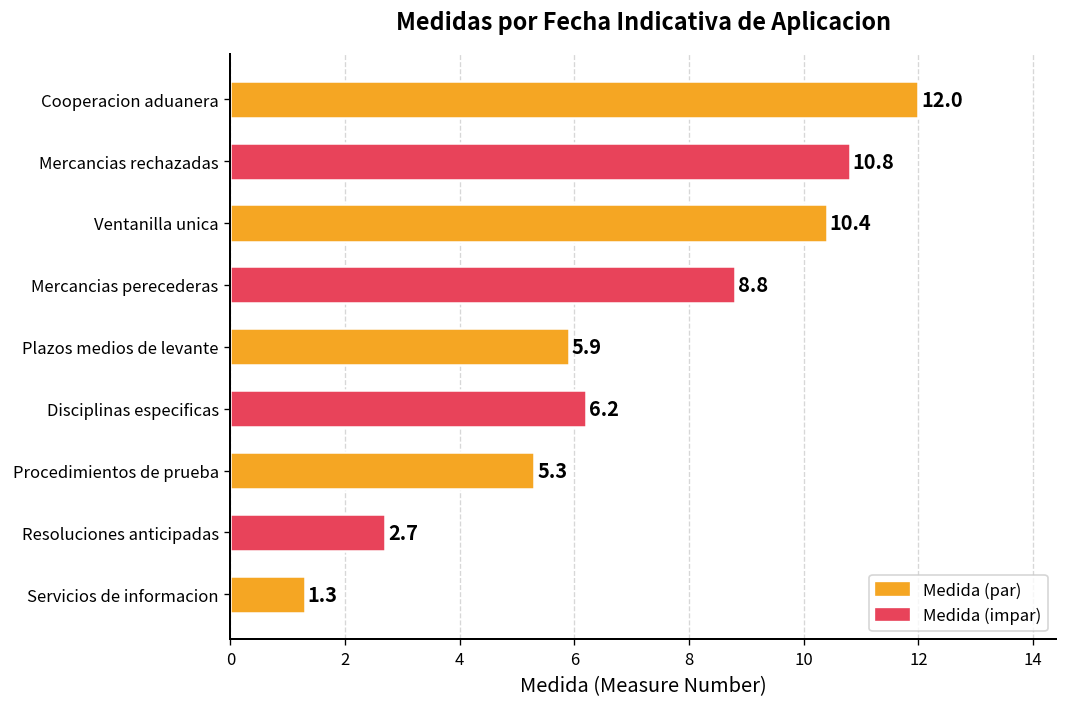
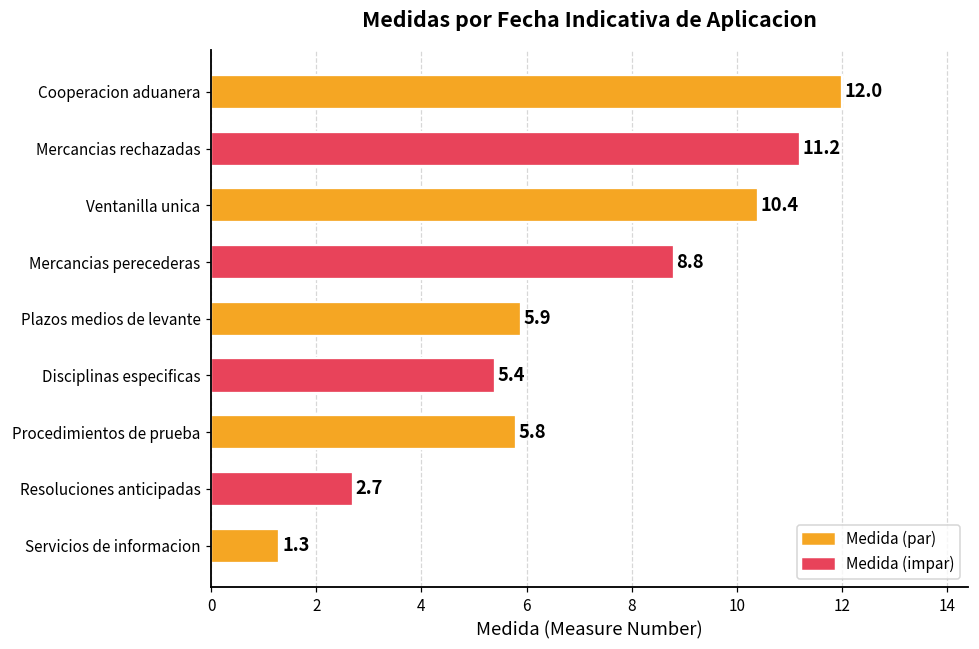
Mercancias rechazadas: 10.8 -> 11.2
Disciplinas especificas: 6.2 -> 5.4
Procedimientos de prueba: 5.3 -> 5.8
